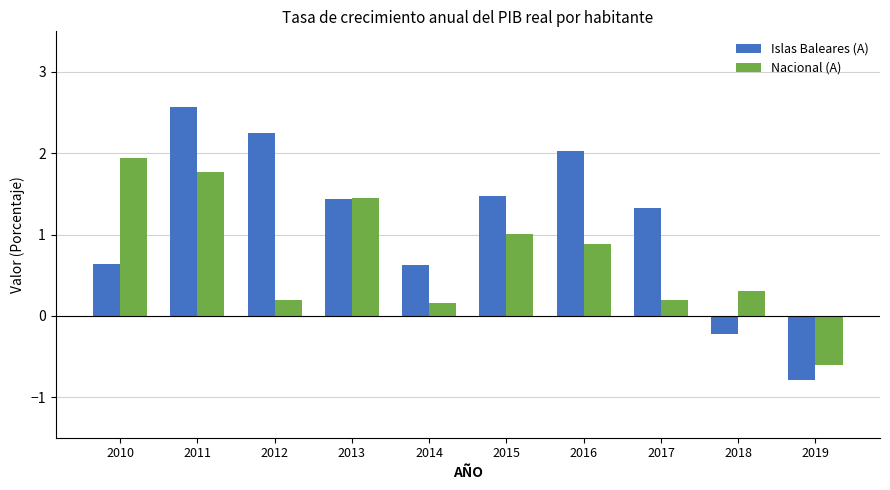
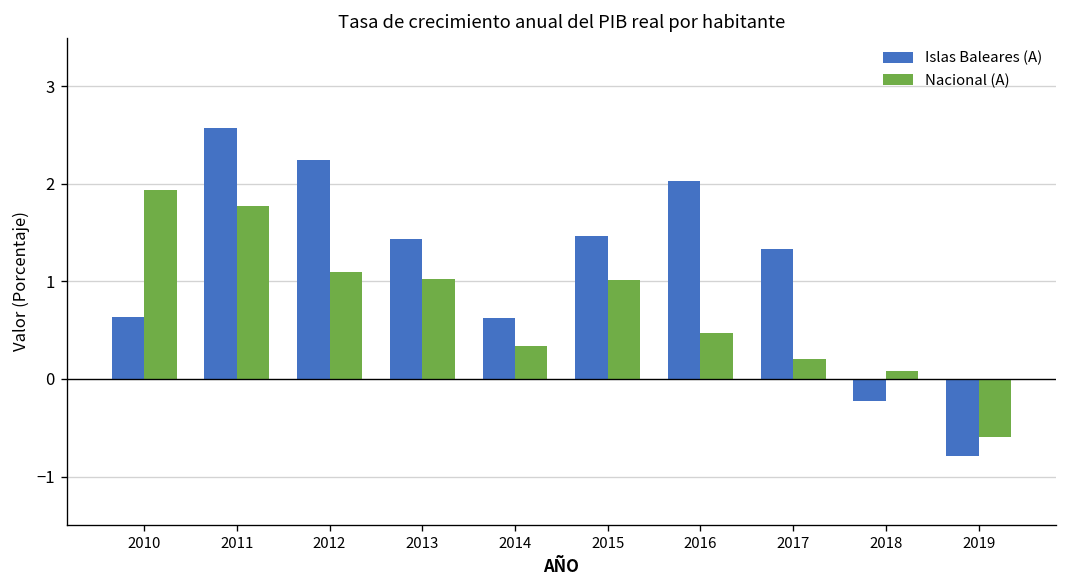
Nacional (A), 2012: 0.2 -> 1.1
Nacional (A), 2013: 1.5 -> 1.0
Nacional (A), 2014: 0.2 -> 0.3
Nacional (A), 2016: 0.9 -> 0.5
Nacional (A), 2018: 0.3 -> 0.1
